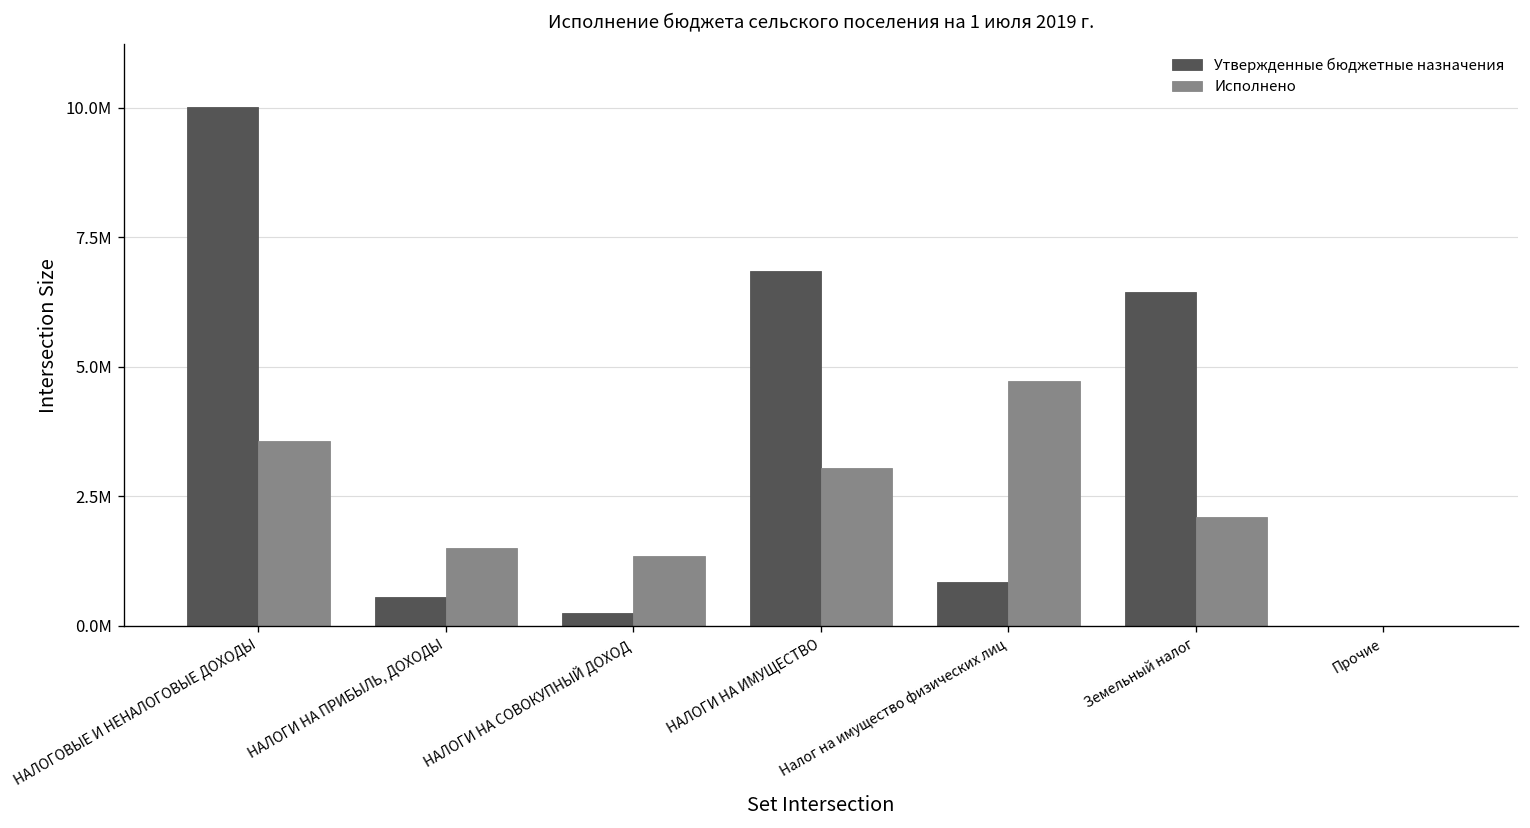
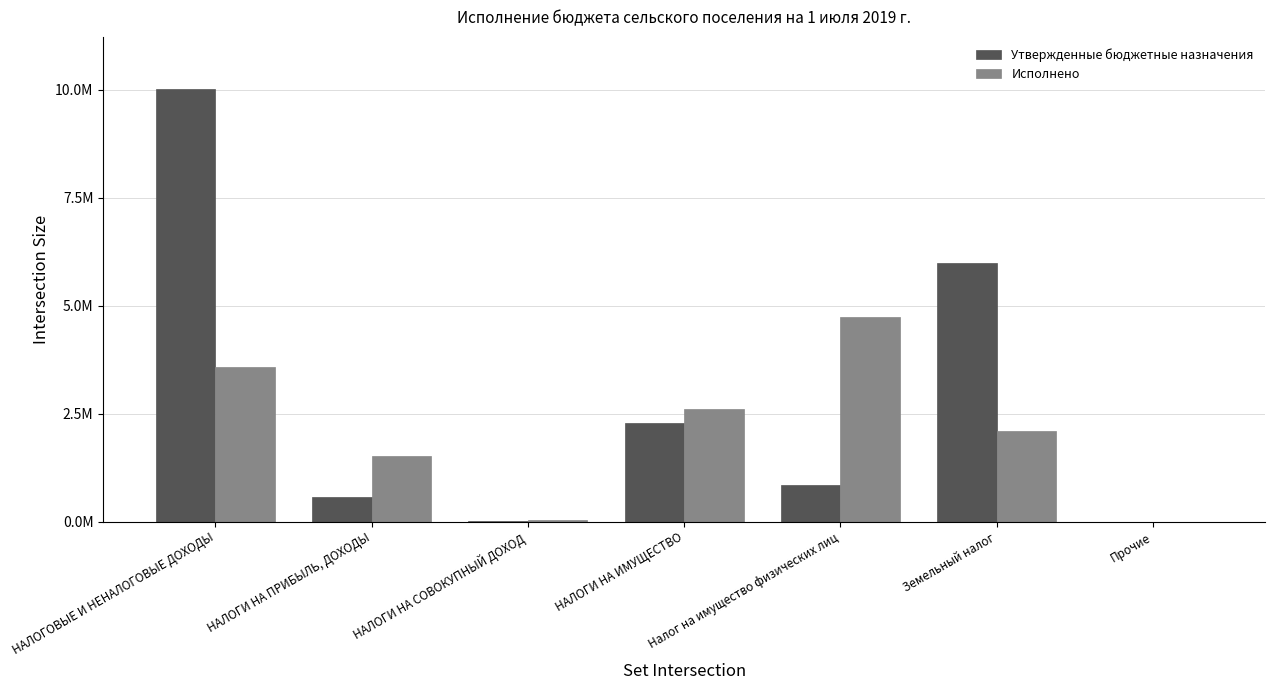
Утвержденные бюджетные назначения, НАЛОГИ НА СОВОКУПНЫЙ ДОХОД: 300000 -> 0
Исполнено, НАЛОГИ НА СОВОКУПНЫЙ ДОХОД: 1300000 -> 0
Утвержденные бюджетные назначения, НАЛОГИ НА ИМУЩЕСТВО: 6900000 -> 2300000
Исполнено, НАЛОГИ НА ИМУЩЕСТВО: 3000000 -> 2600000
Утвержденные бюджетные назначения, Земельный налог: 6500000 -> 6000000
